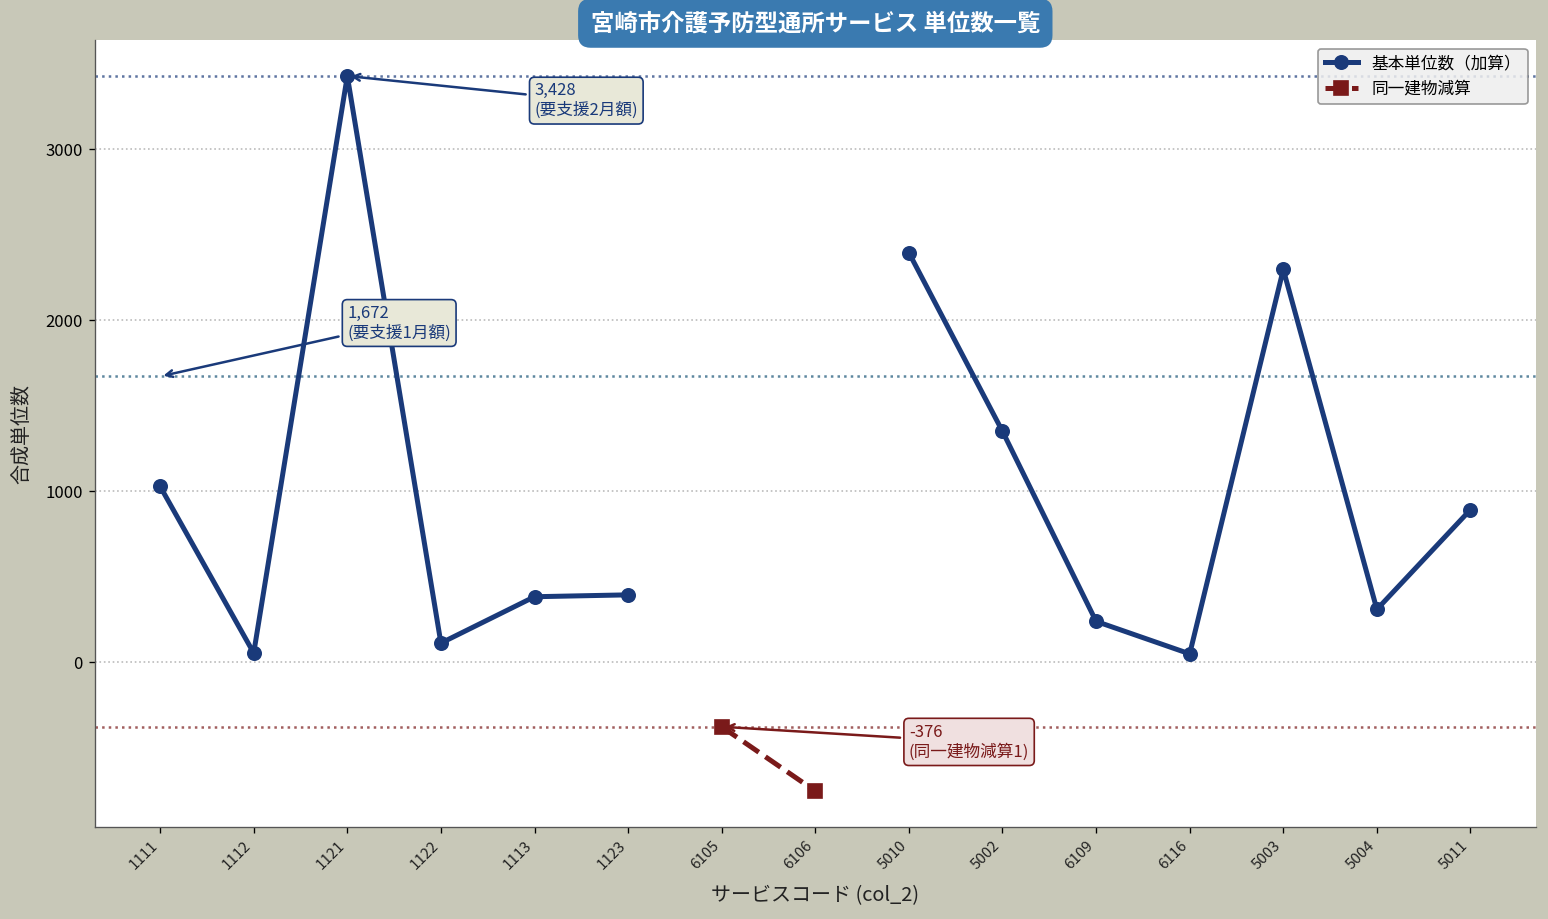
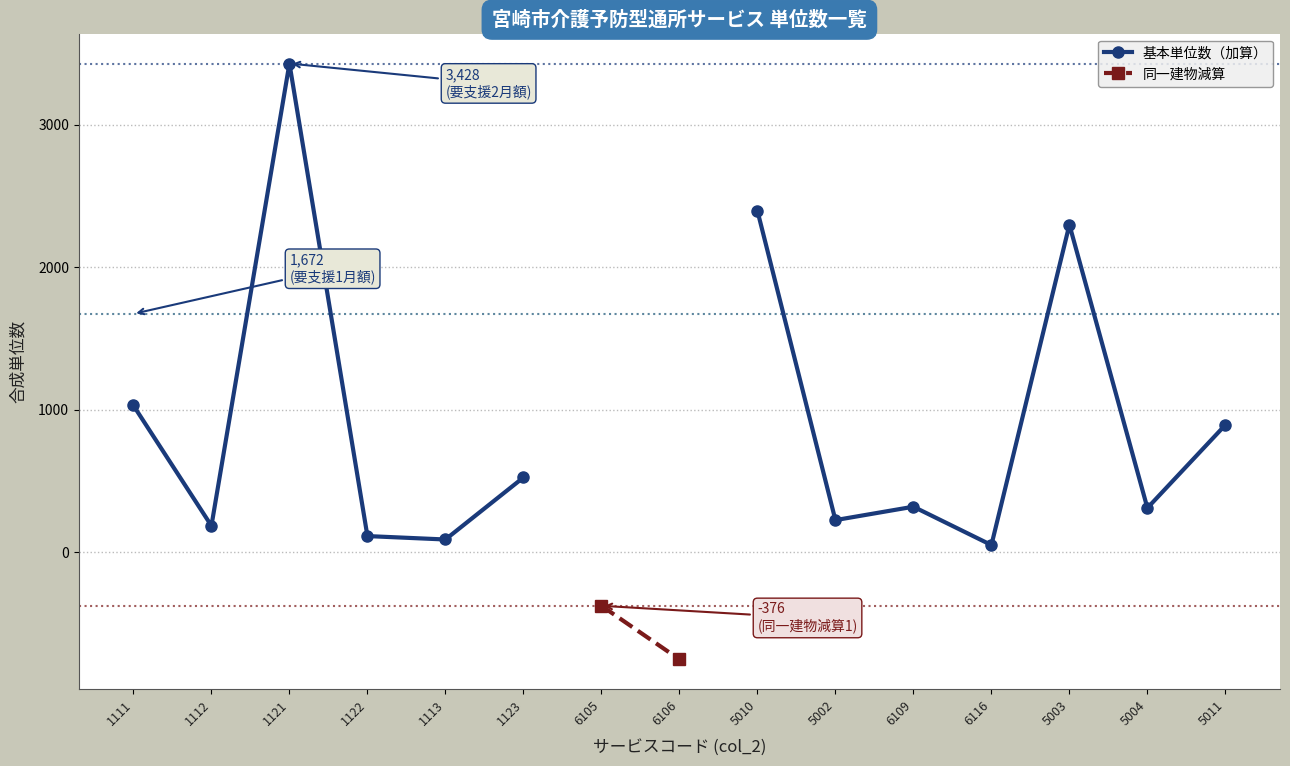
基本単位数（加算）, 1112: 60 -> 190
基本単位数（加算）, 1113: 380 -> 90
基本単位数（加算）, 1123: 400 -> 520
基本単位数（加算）, 5002: 1350 -> 230
基本単位数（加算）, 6109: 240 -> 320
